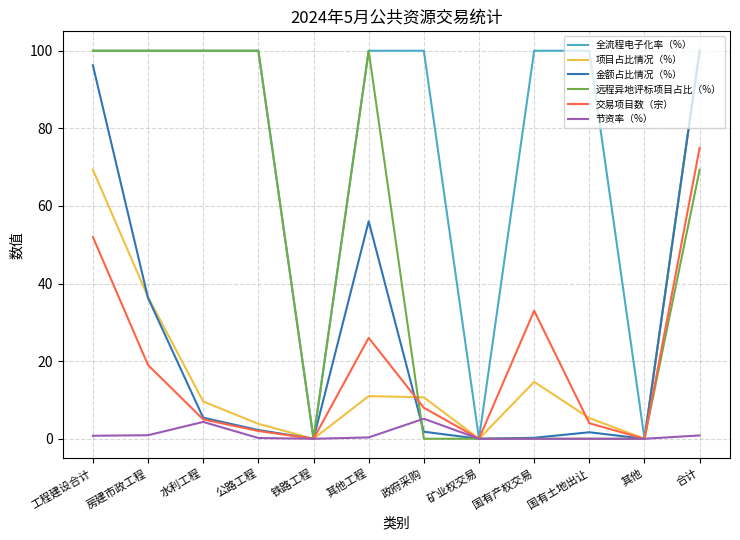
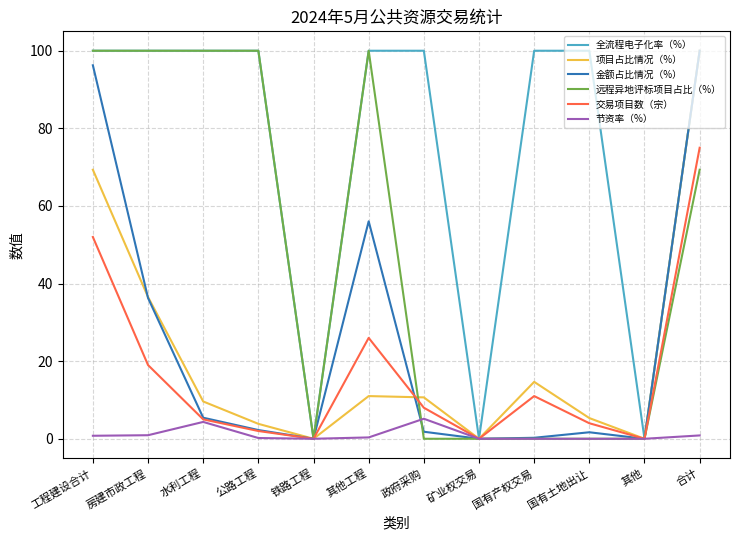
交易项目数（宗）, 国有产权交易: 33 -> 11
